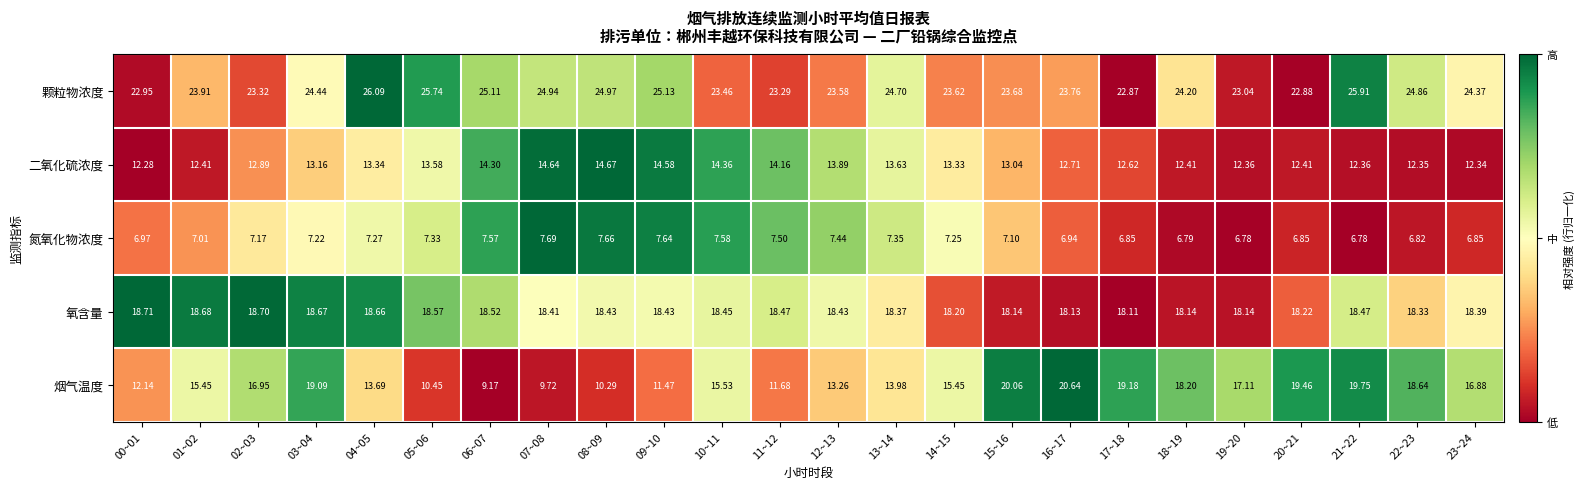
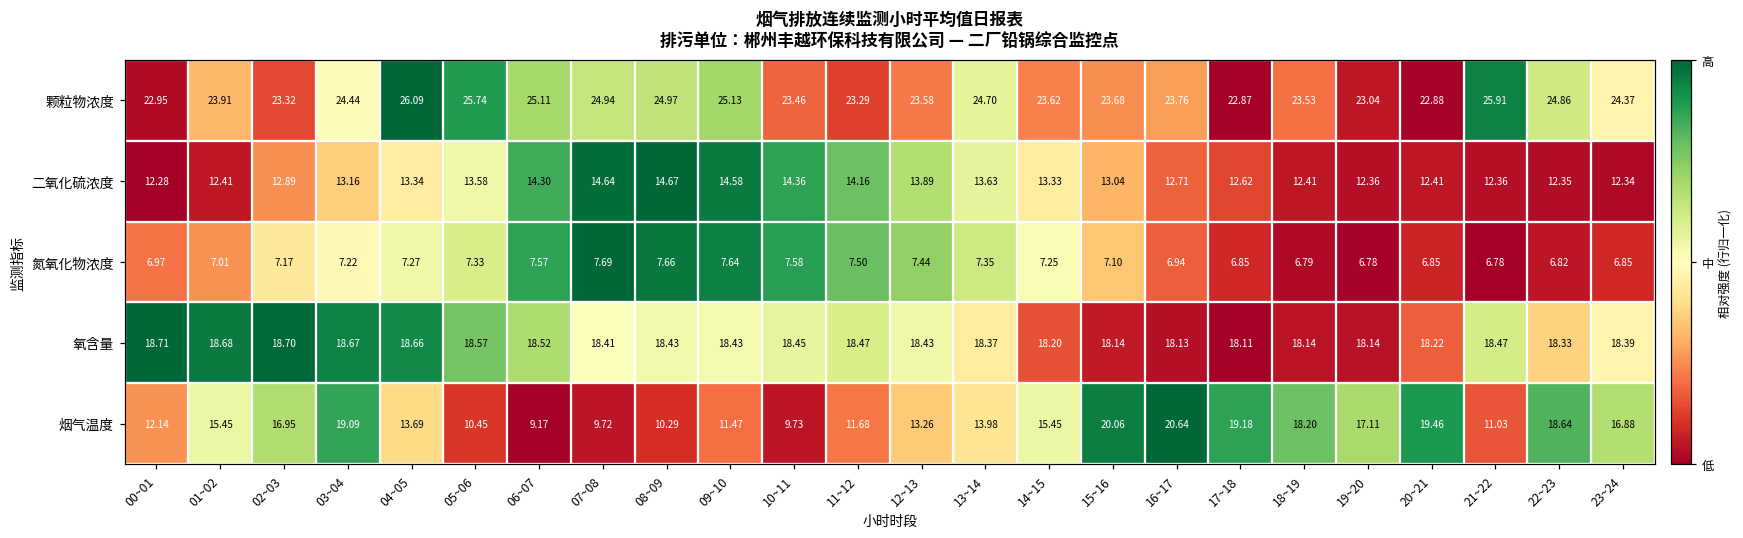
颗粒物浓度, 18~19: 24.20 -> 23.53
烟气温度, 10~11: 15.53 -> 9.73
烟气温度, 21~22: 19.75 -> 11.03
